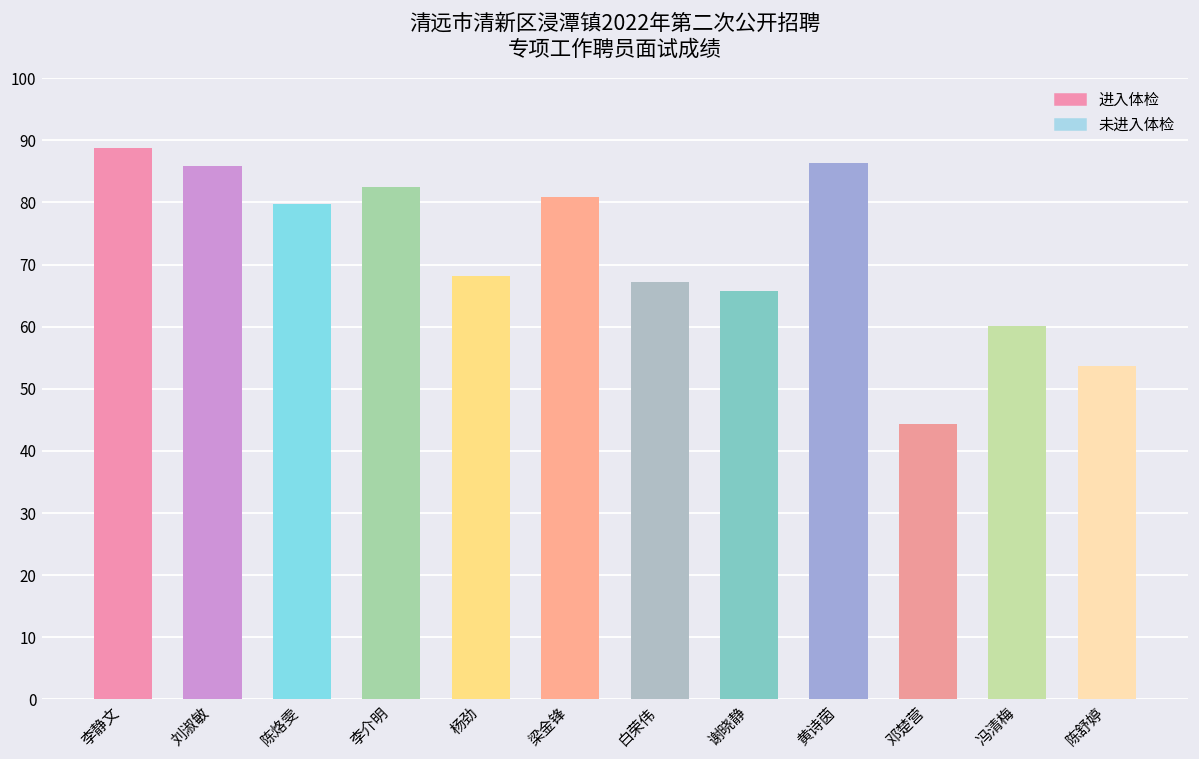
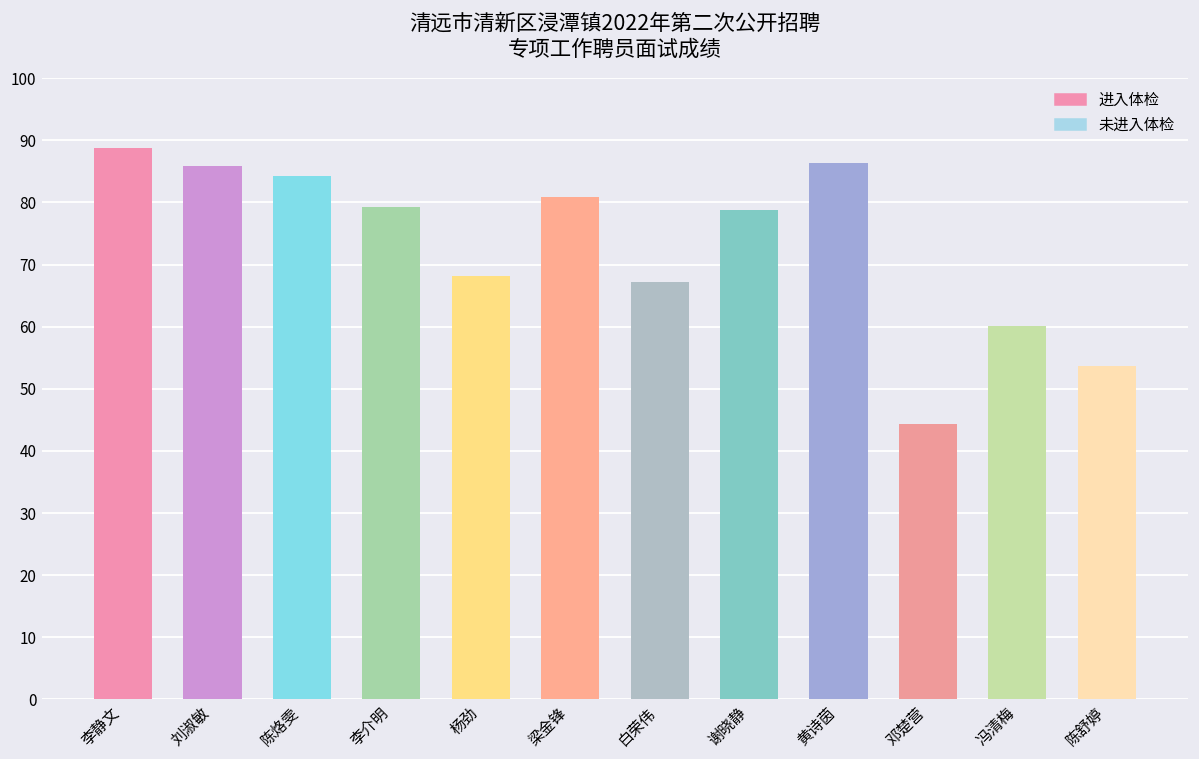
陈烙雯: 80 -> 84
李介明: 82 -> 79
谢晓静: 66 -> 79
